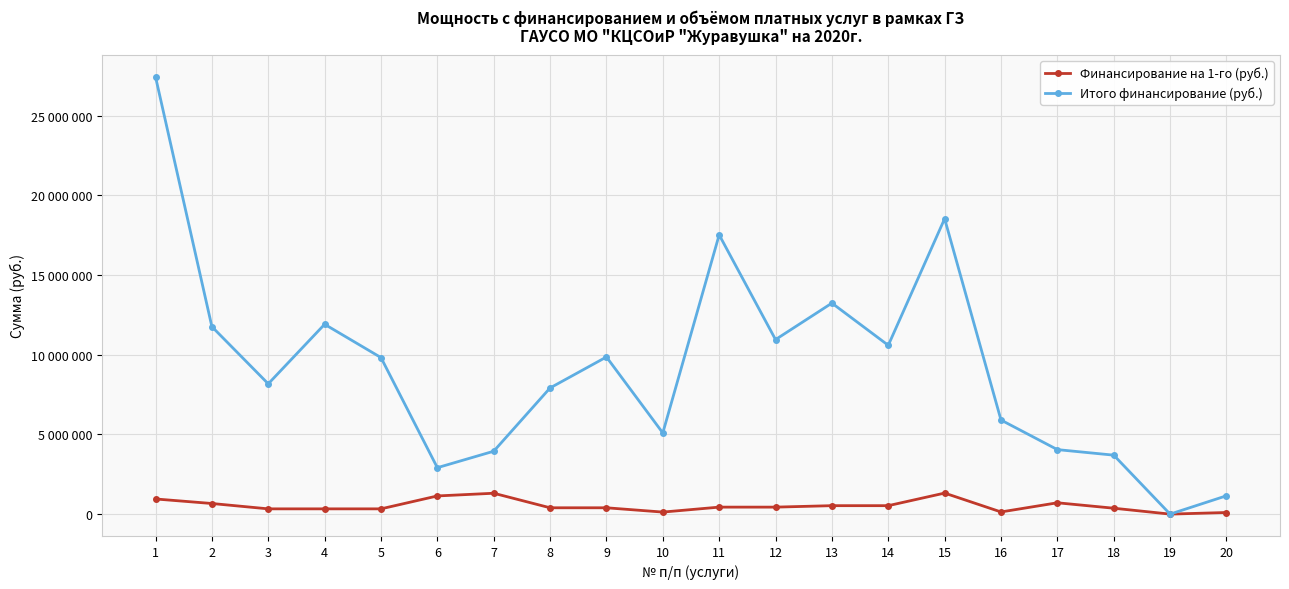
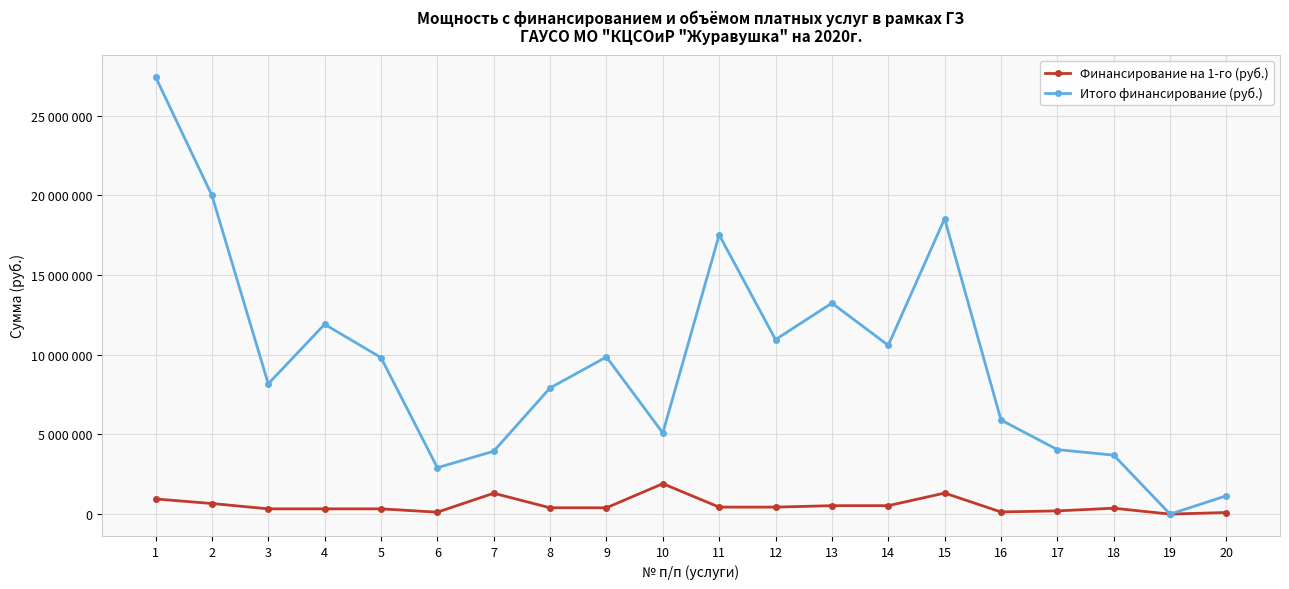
Итого финансирование (руб.), 2: 11800000 -> 20000000
Финансирование на 1-го (руб.), 6: 1100000 -> 100000
Финансирование на 1-го (руб.), 10: 100000 -> 1900000
Финансирование на 1-го (руб.), 17: 700000 -> 200000
